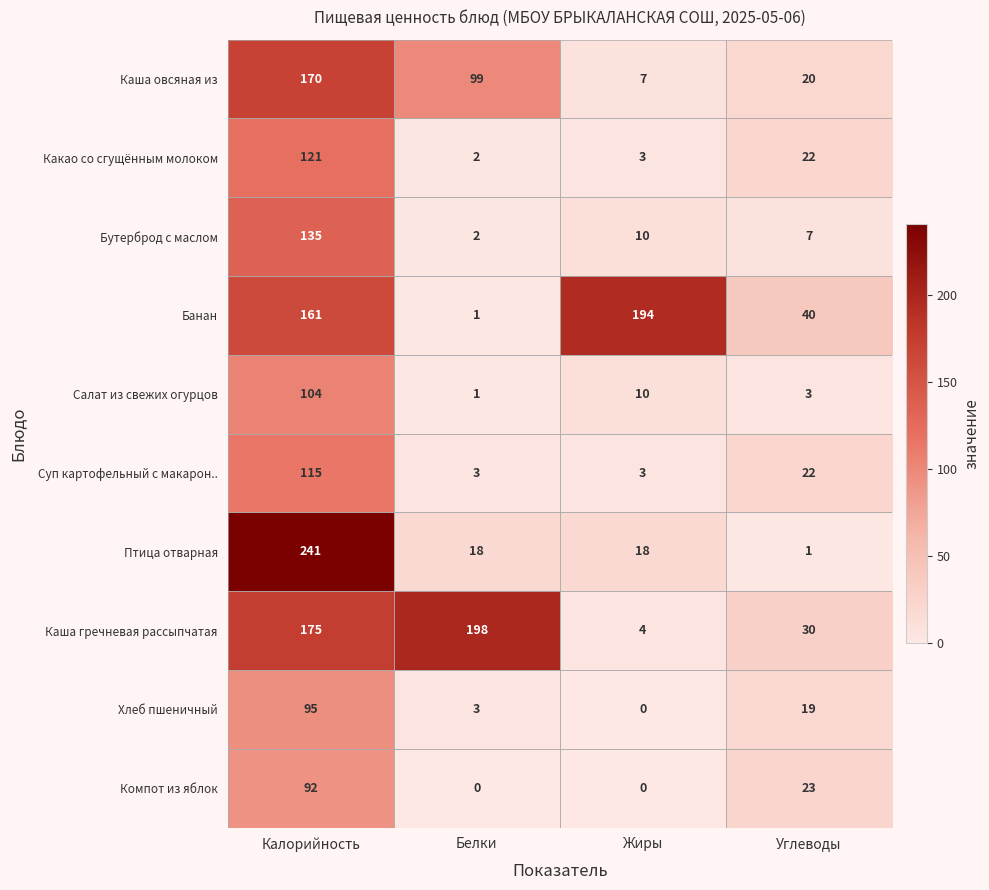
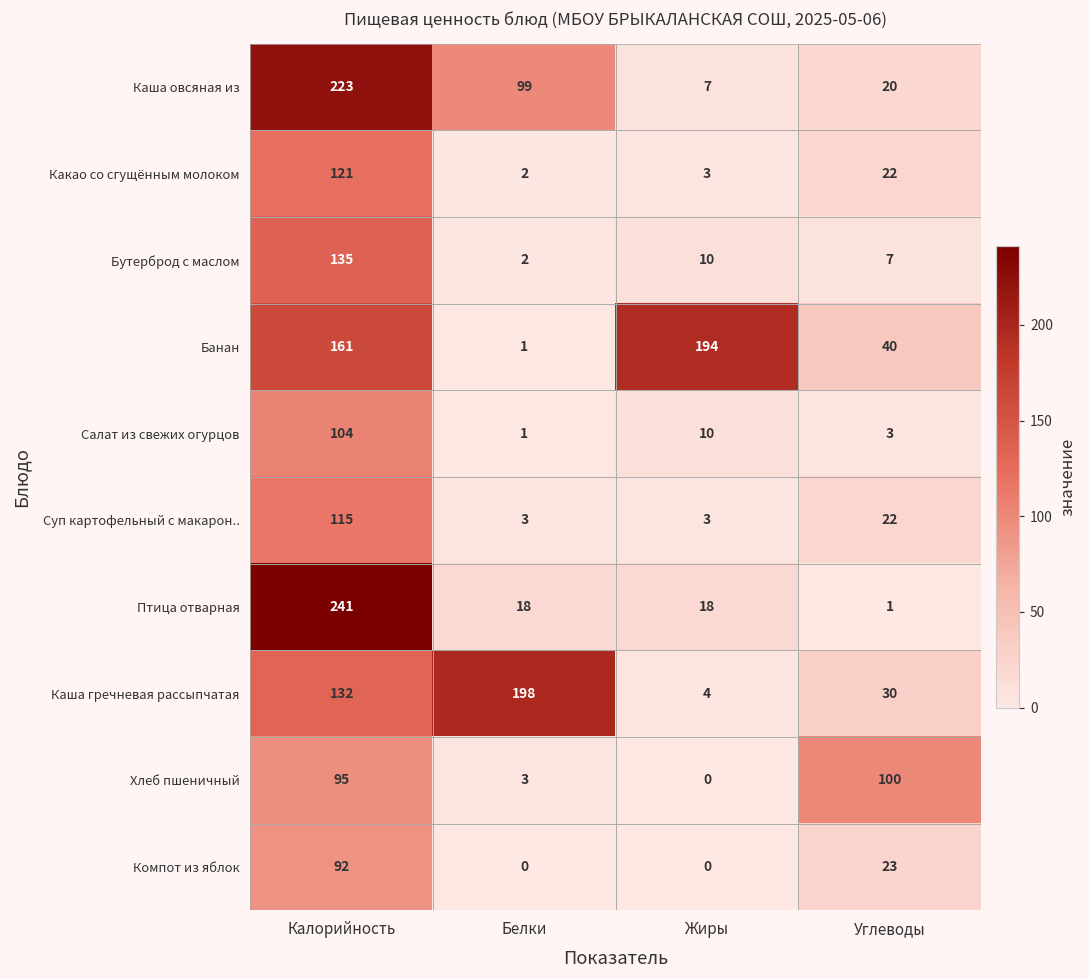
Каша овсяная из, Калорийность: 170 -> 223
Каша гречневая рассыпчатая, Калорийность: 175 -> 132
Хлеб пшеничный, Углеводы: 19 -> 100
